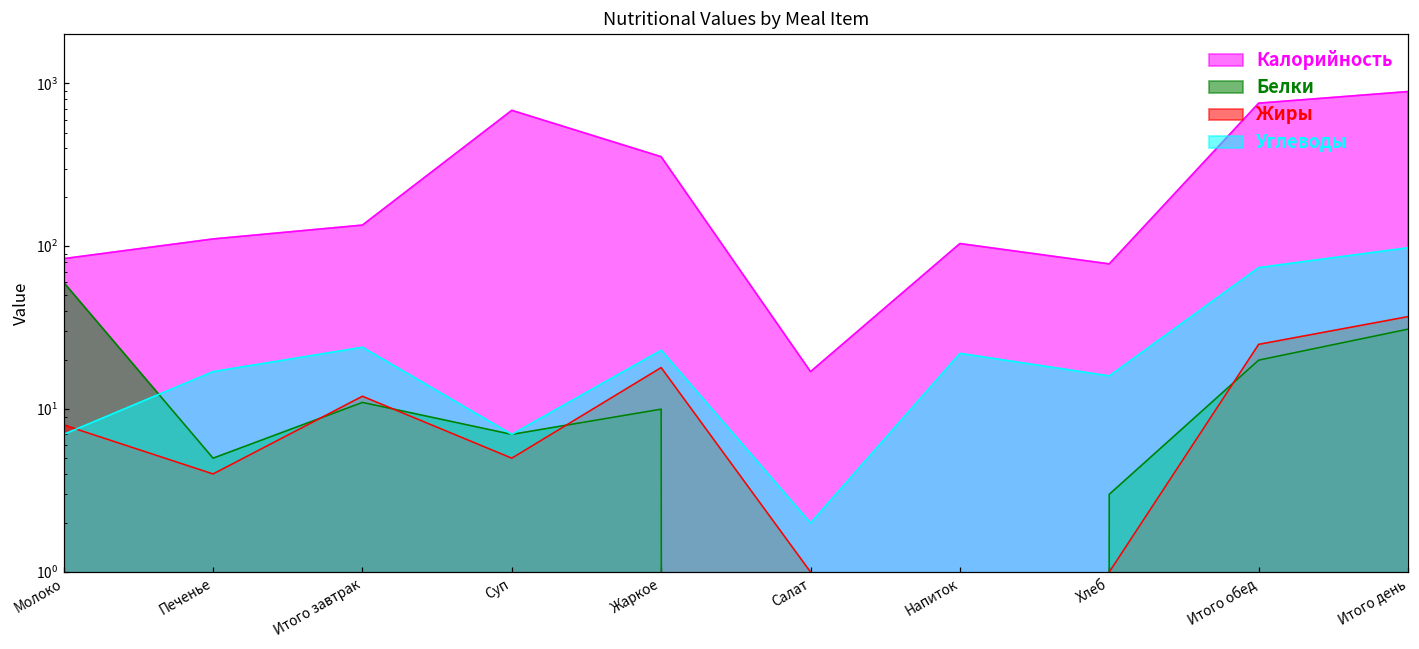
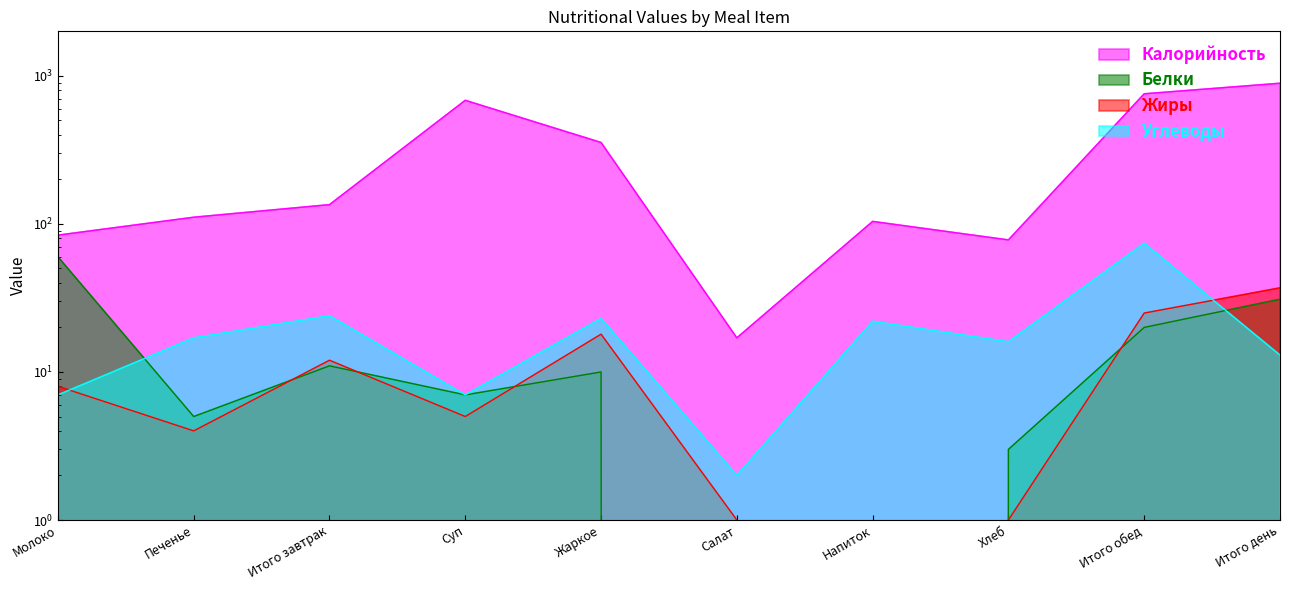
Углеводы, Итого день: 100 -> 13
